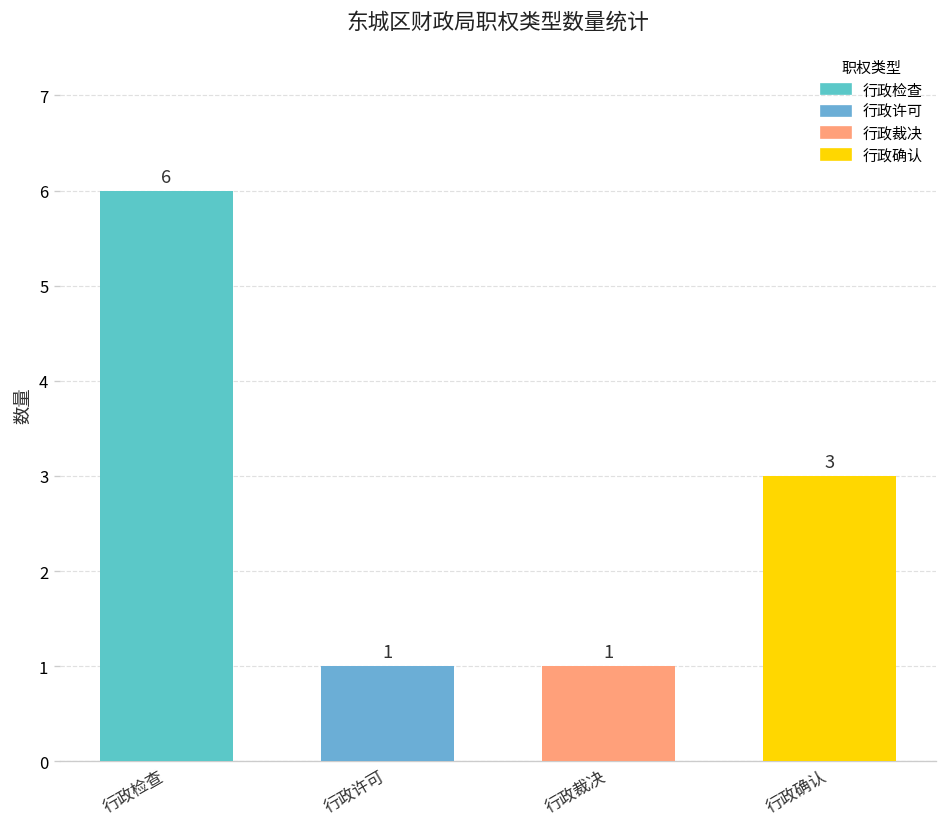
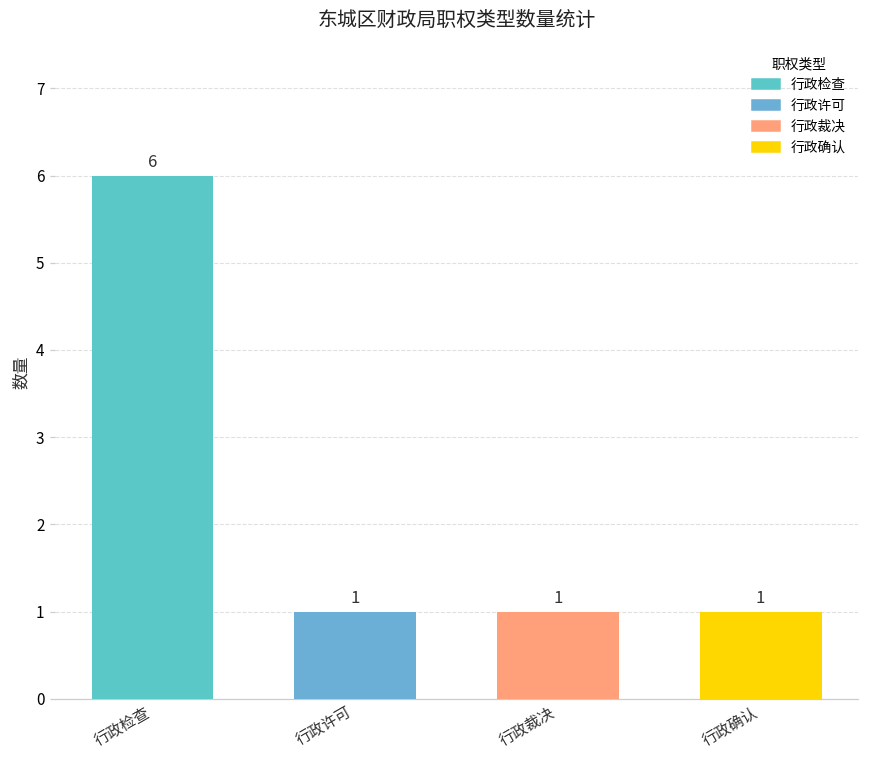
行政确认: 3 -> 1
